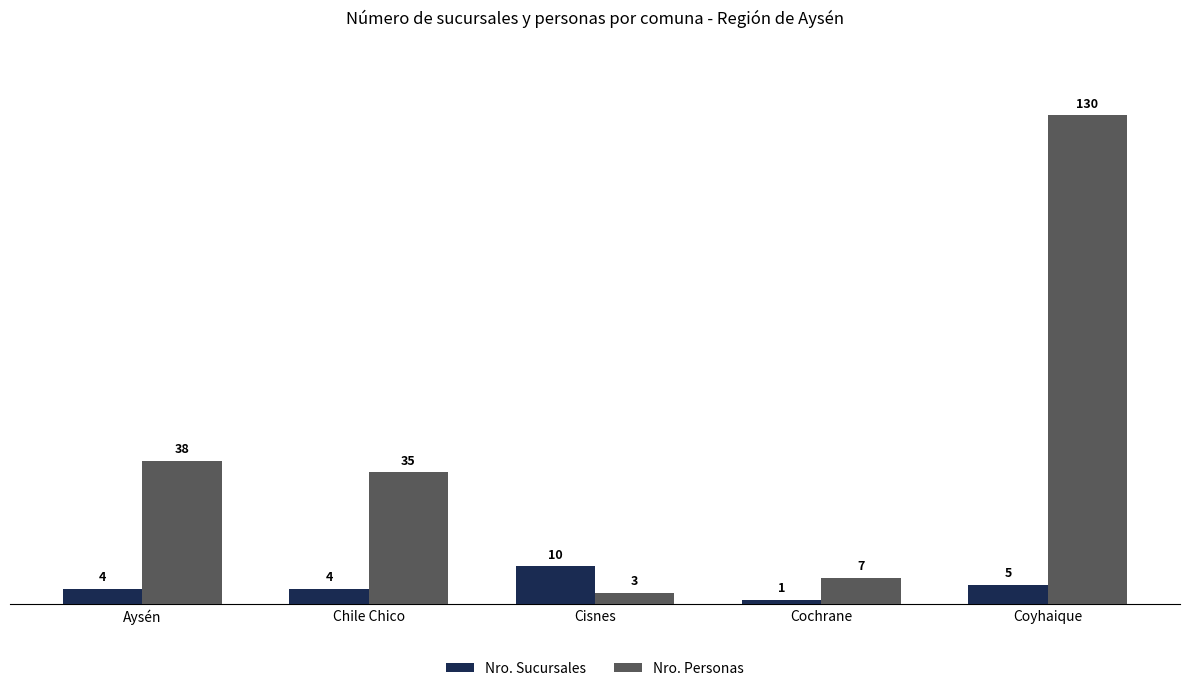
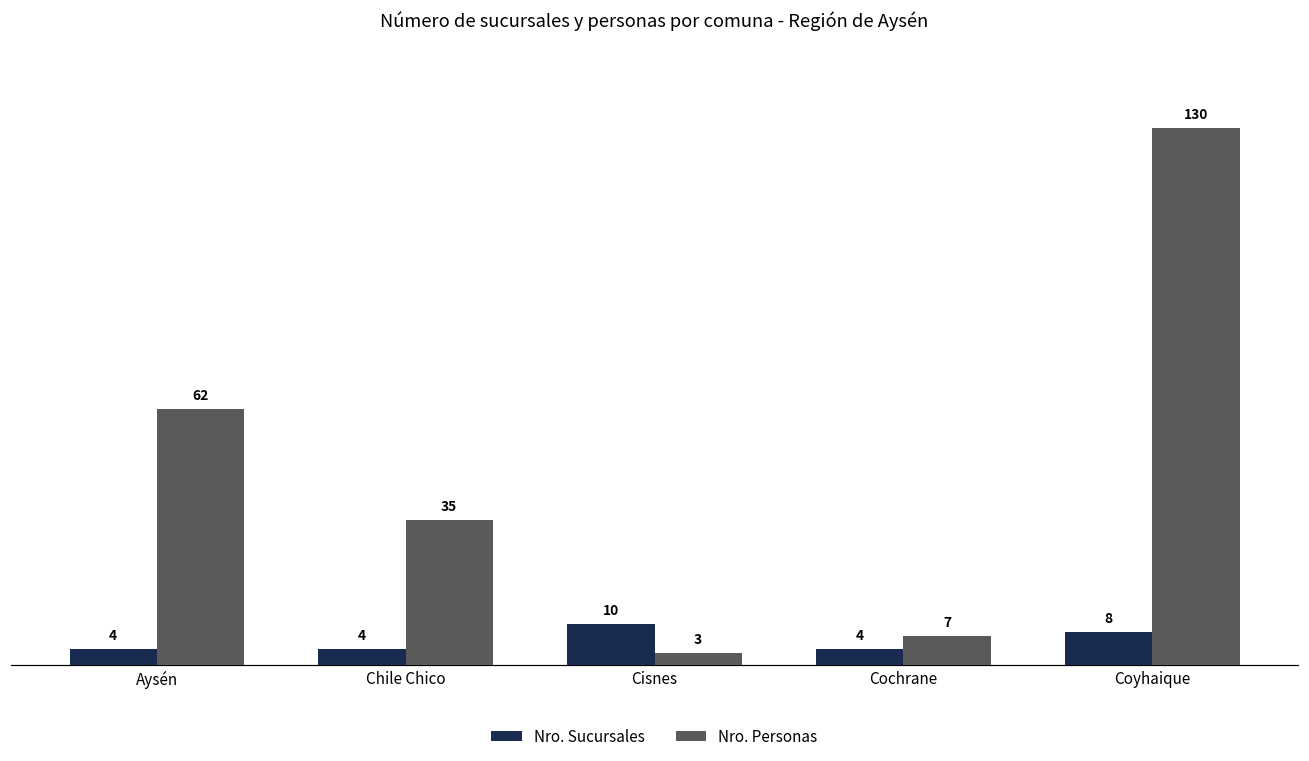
Nro. Personas, Aysén: 38 -> 62
Nro. Sucursales, Cochrane: 1 -> 4
Nro. Sucursales, Coyhaique: 5 -> 8
